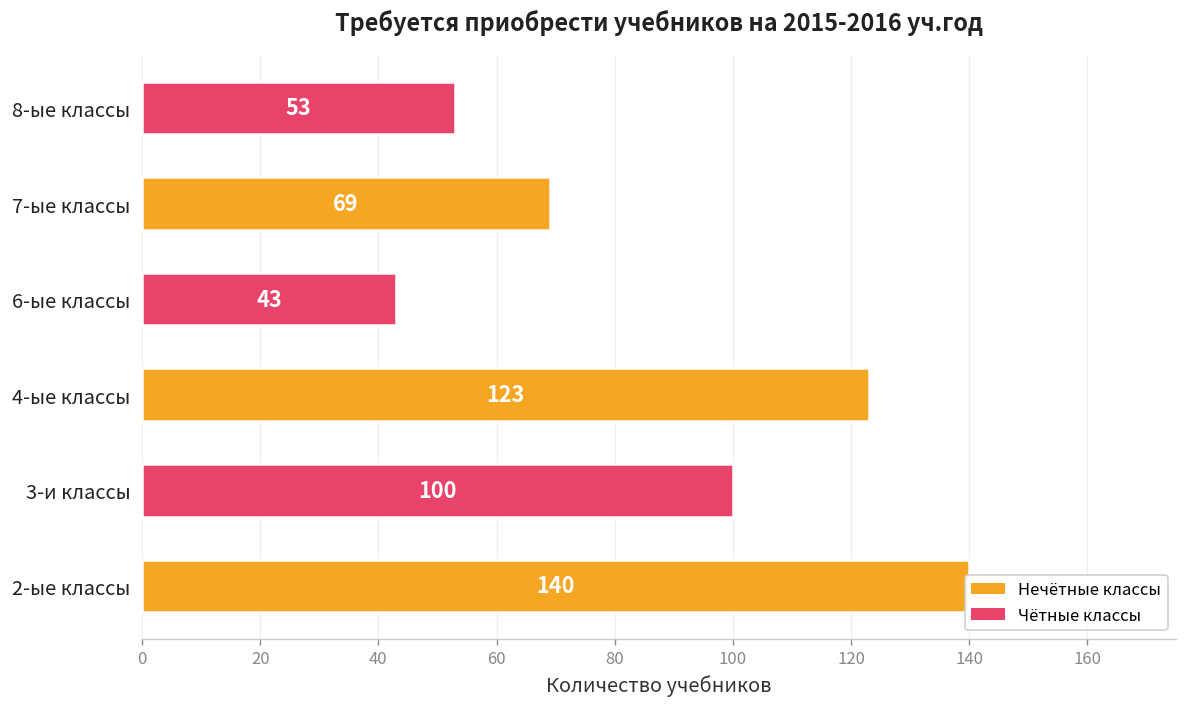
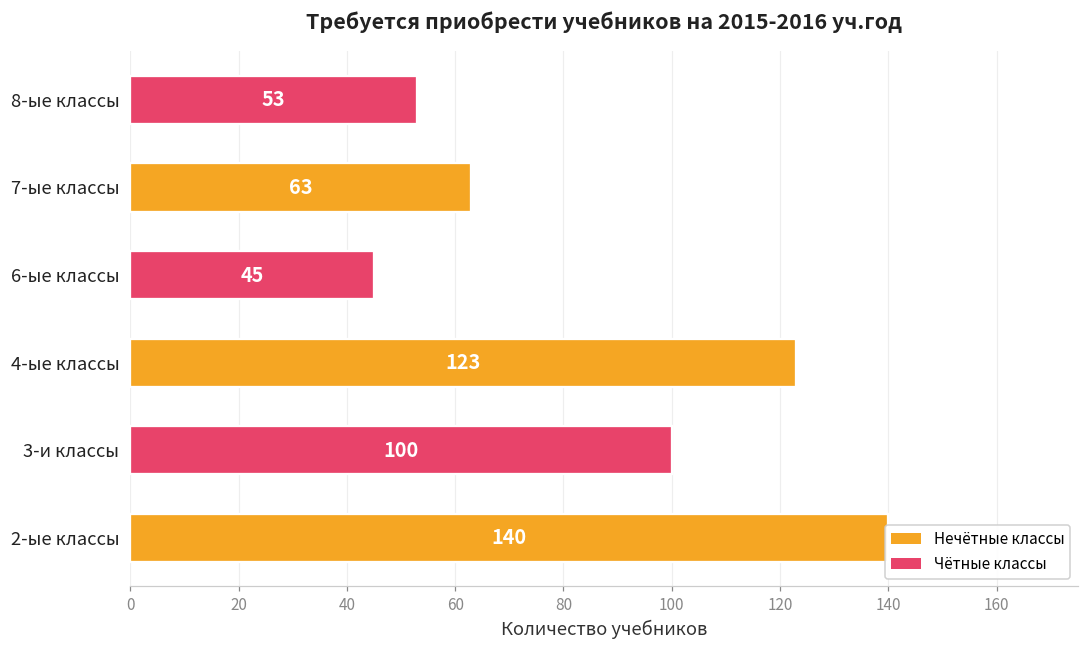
7-ые классы: 69 -> 63
6-ые классы: 43 -> 45
